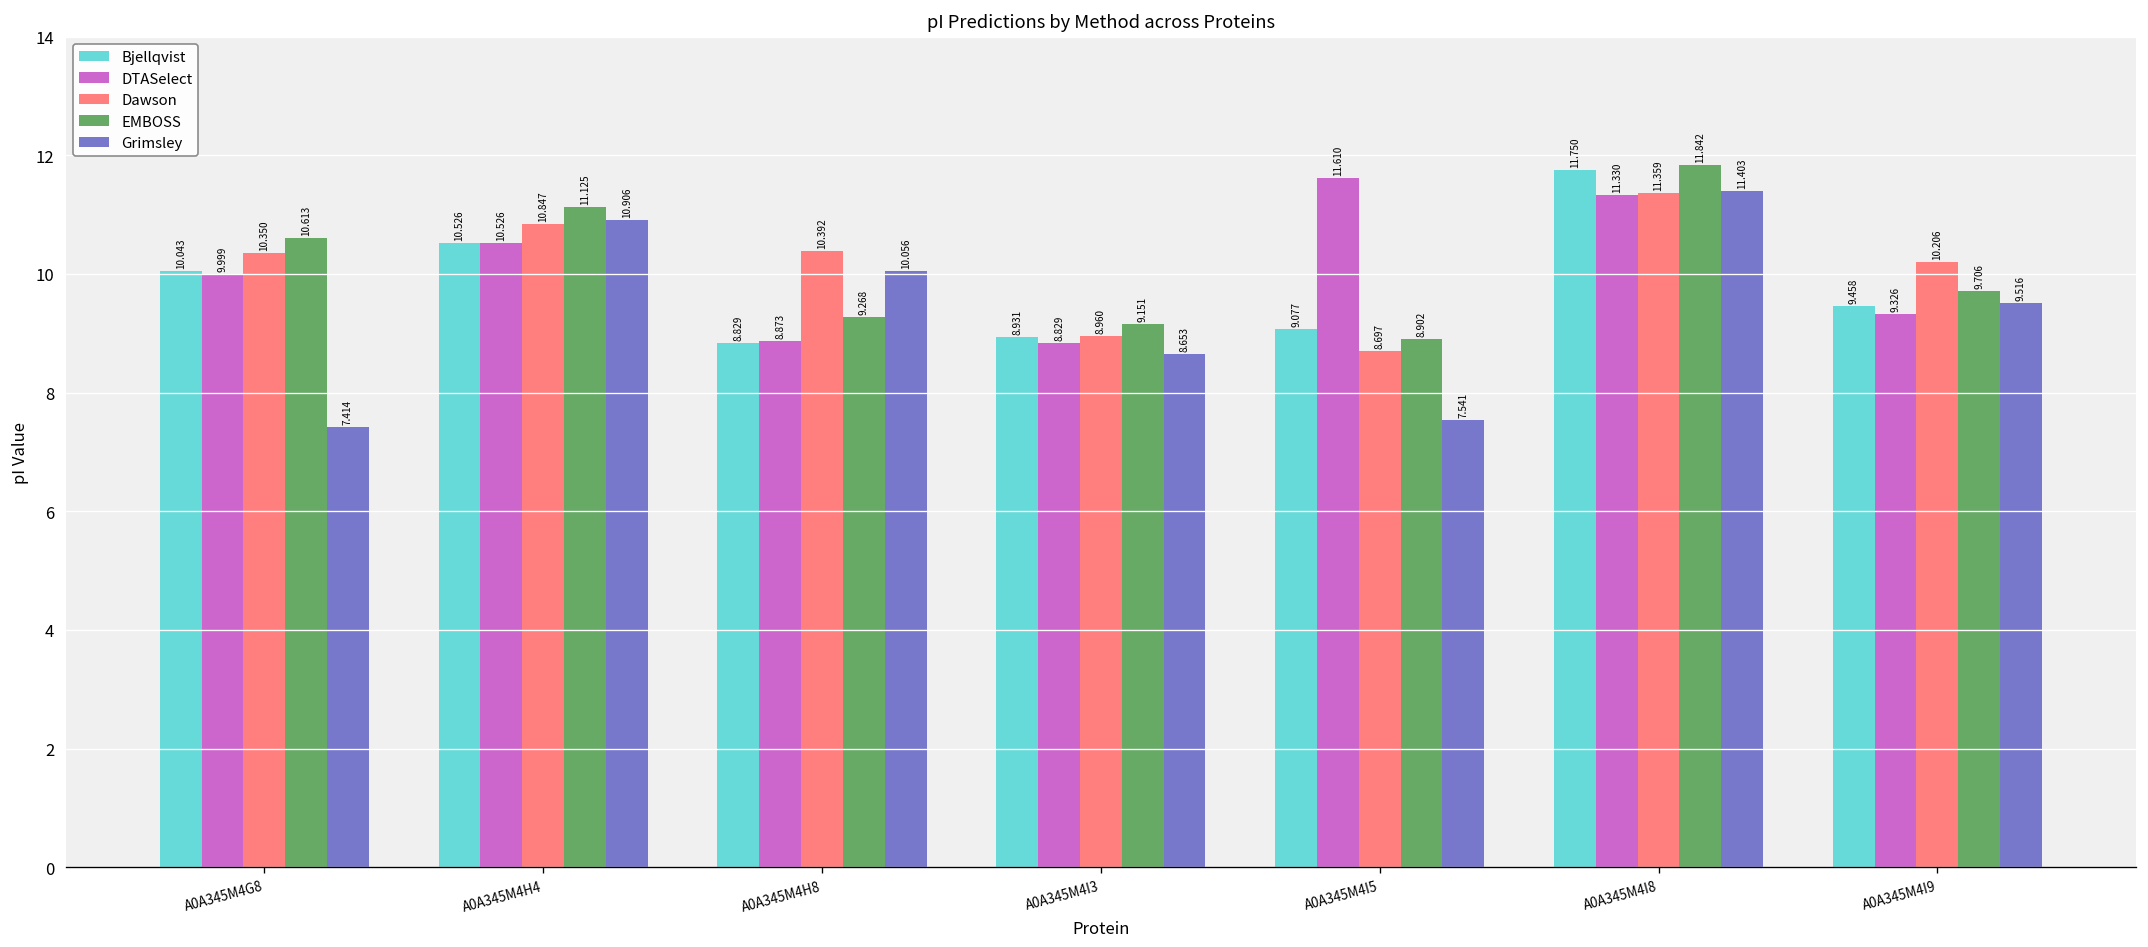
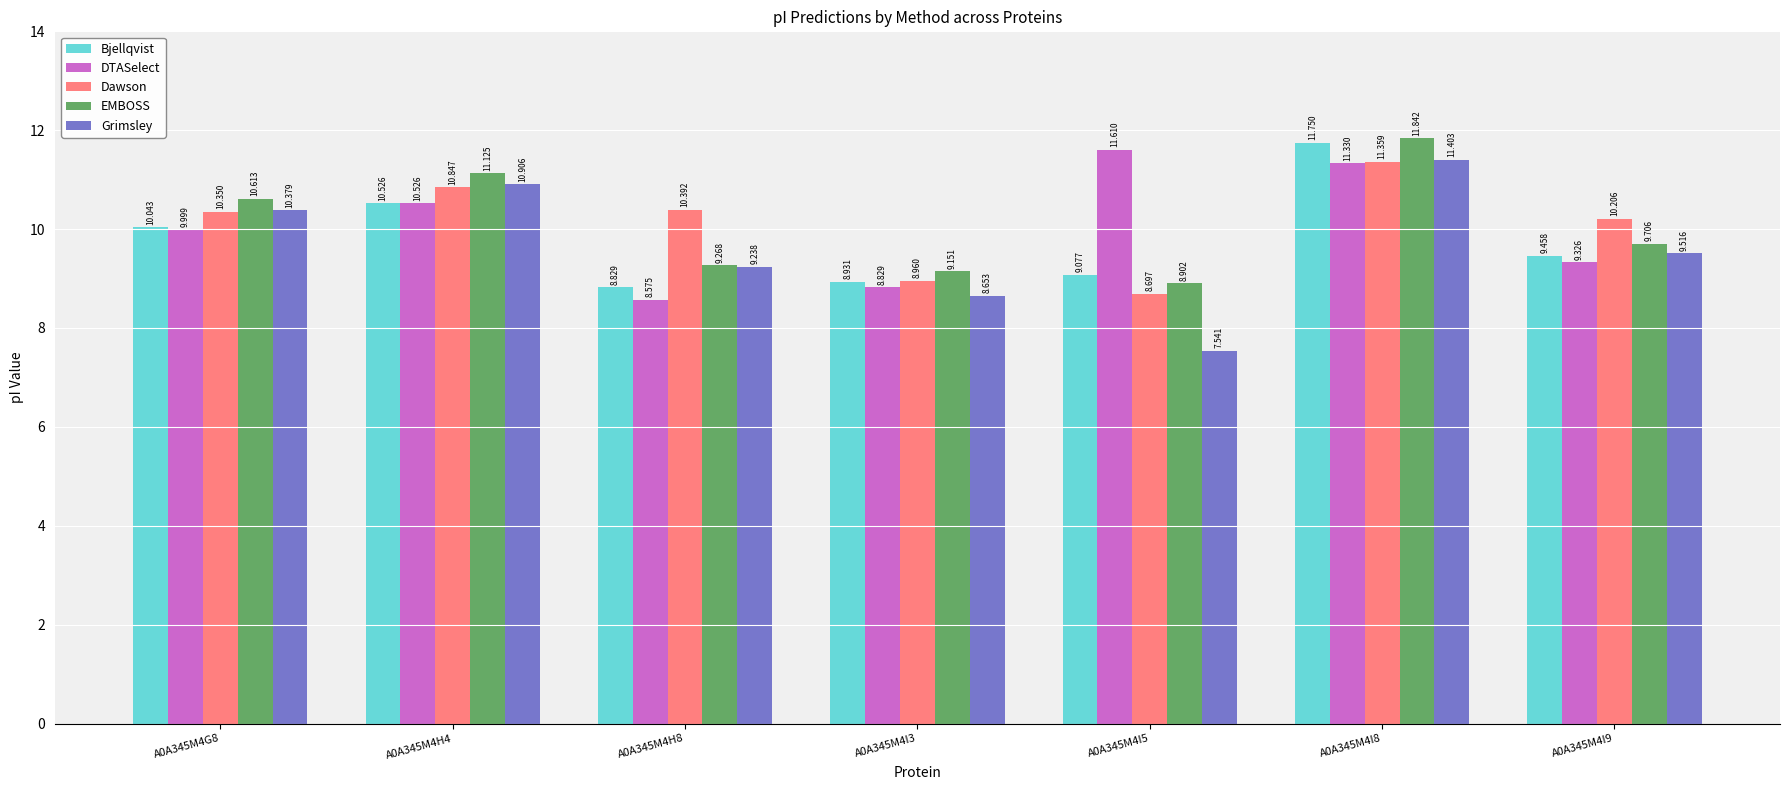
Grimsley, A0A345M4G8: 7.414 -> 10.379
DTASelect, A0A345M4H8: 8.873 -> 8.575
Grimsley, A0A345M4H8: 10.056 -> 9.238
